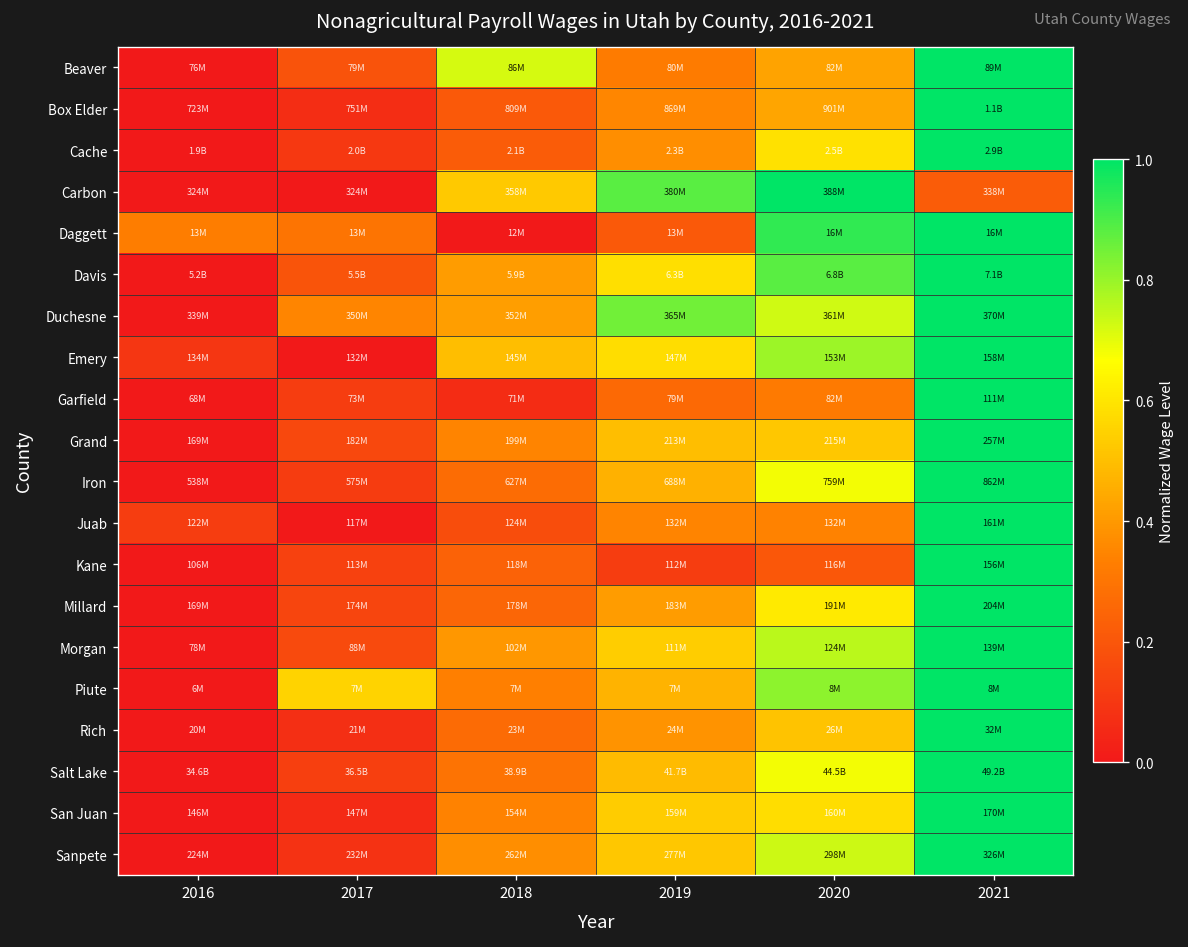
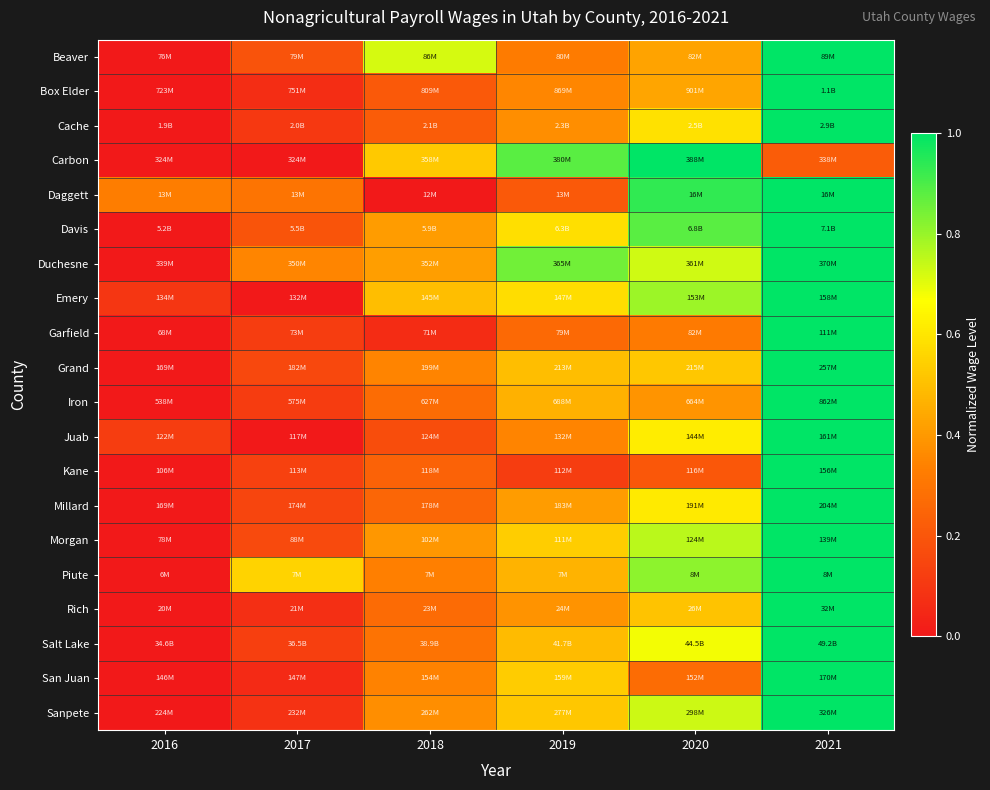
Iron, 2020: 759M -> 664M
Juab, 2020: 132M -> 144M
San Juan, 2020: 160M -> 152M
